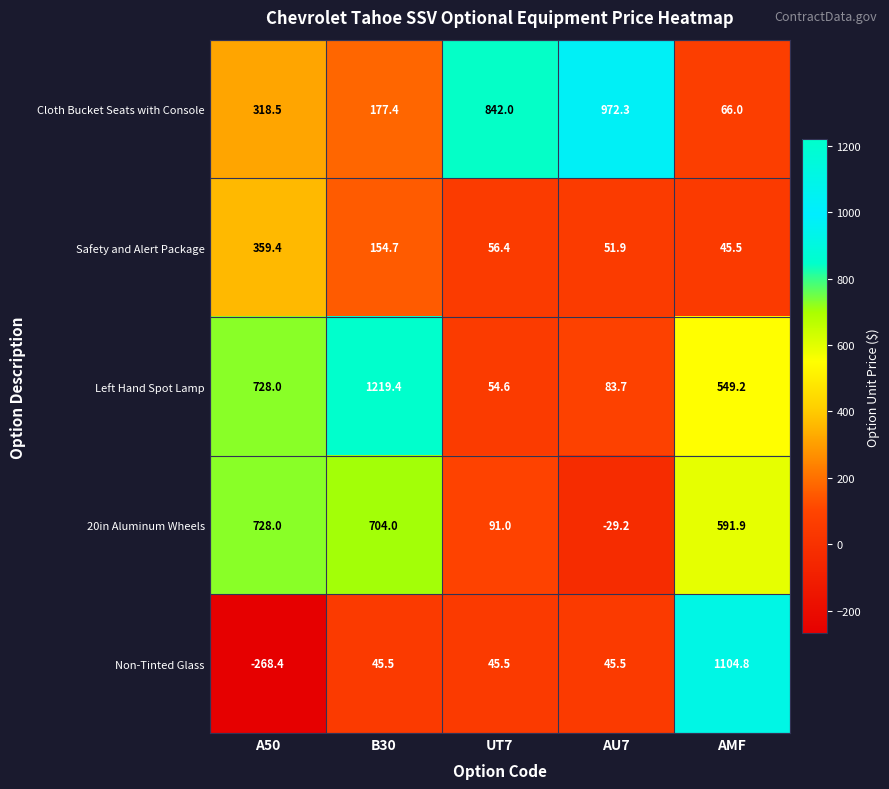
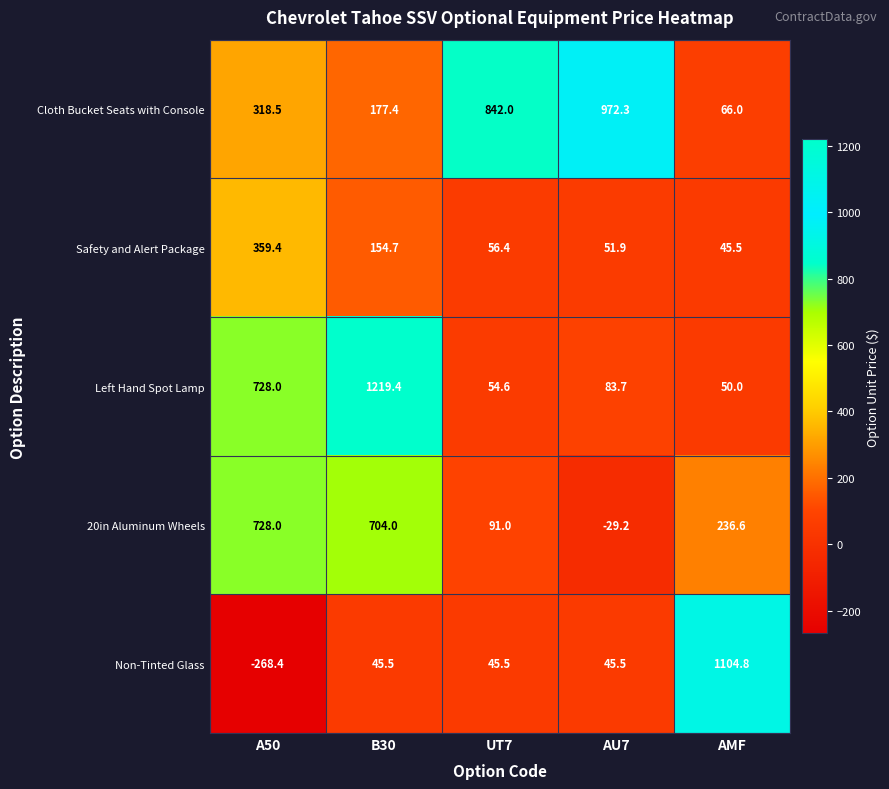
Left Hand Spot Lamp, AMF: 549.2 -> 50.0
20in Aluminum Wheels, AMF: 591.9 -> 236.6
